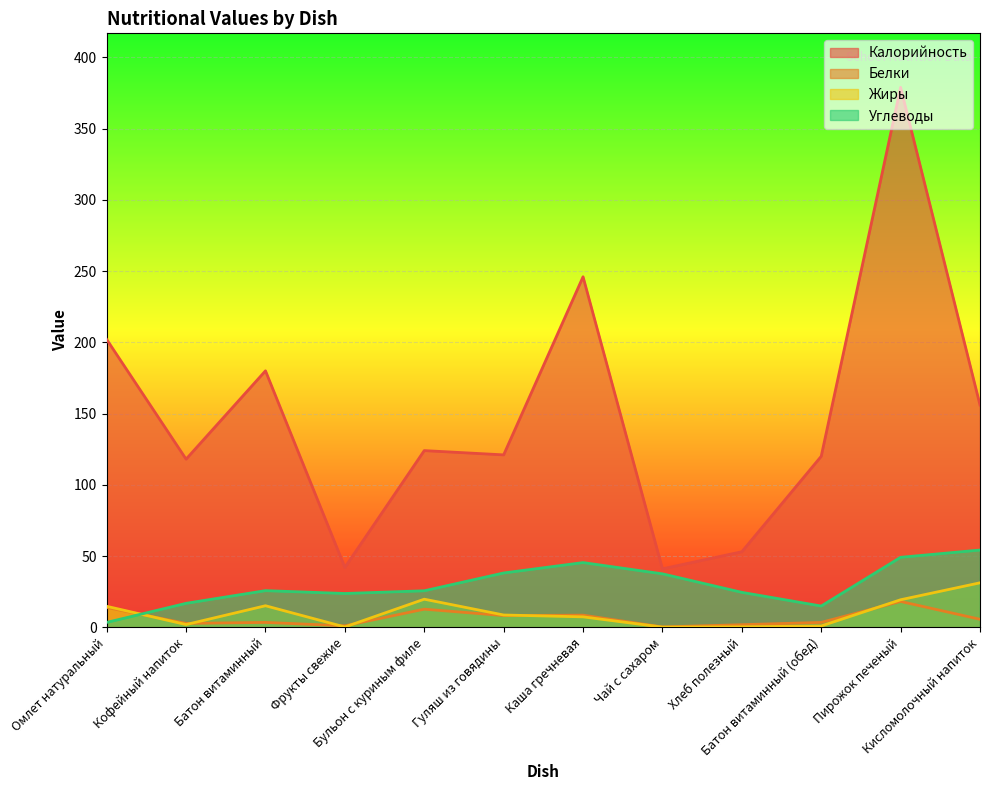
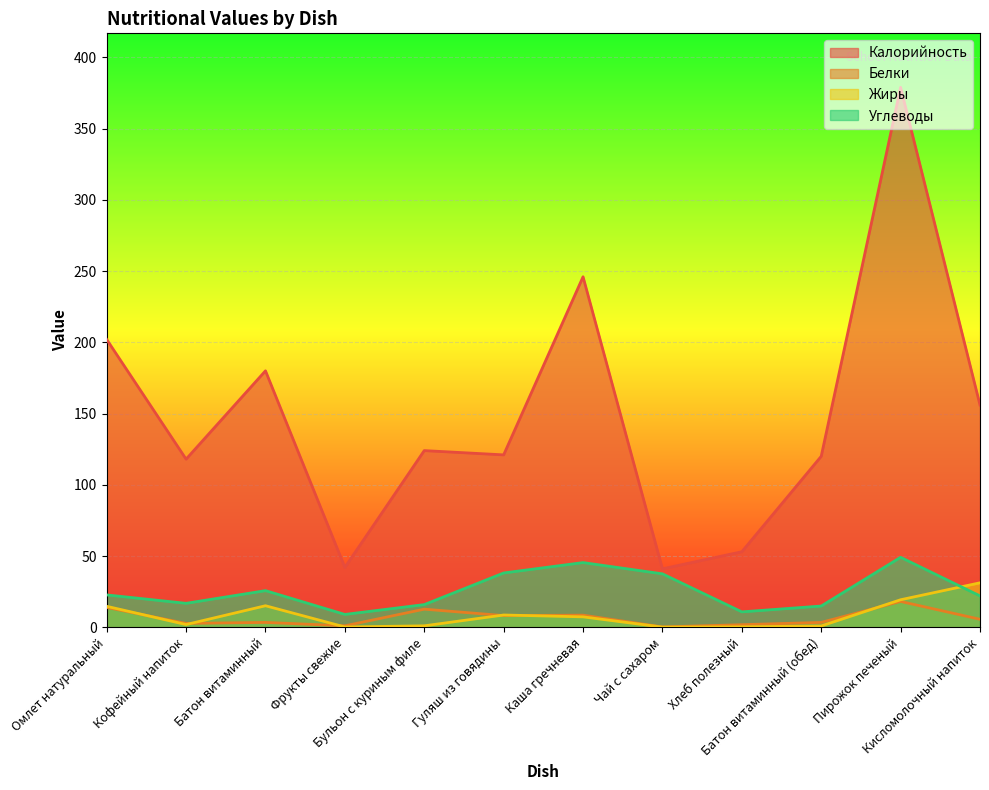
Углеводы, Омлет натуральный: 3 -> 23
Углеводы, Фрукты свежие: 24 -> 9
Жиры, Бульон с куриным филе: 20 -> 1
Углеводы, Бульон с куриным филе: 26 -> 16
Углеводы, Хлеб полезный: 25 -> 11
Углеводы, Кисломолочный напиток: 54 -> 22
